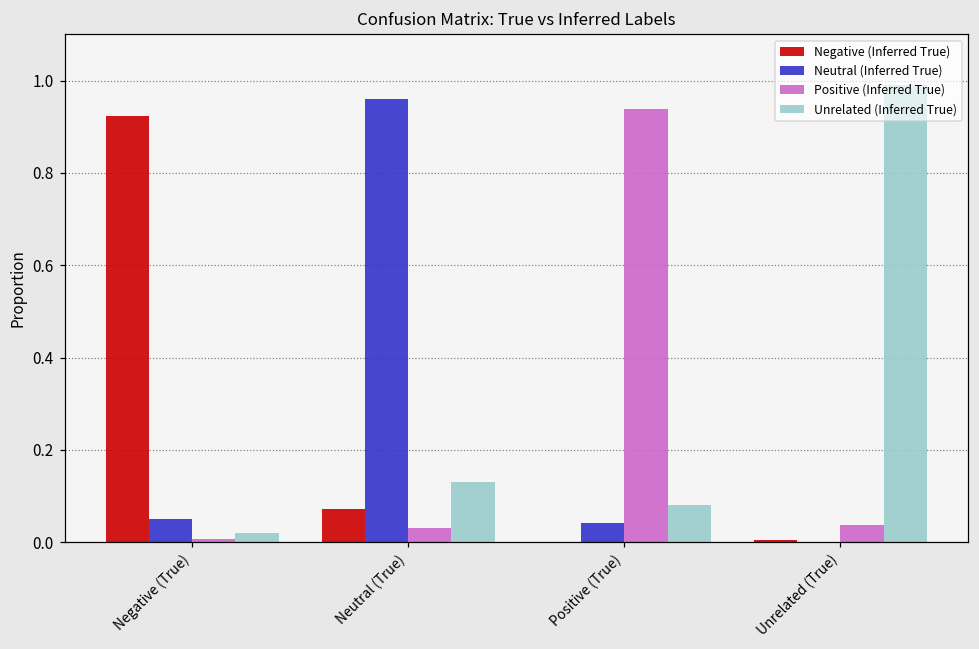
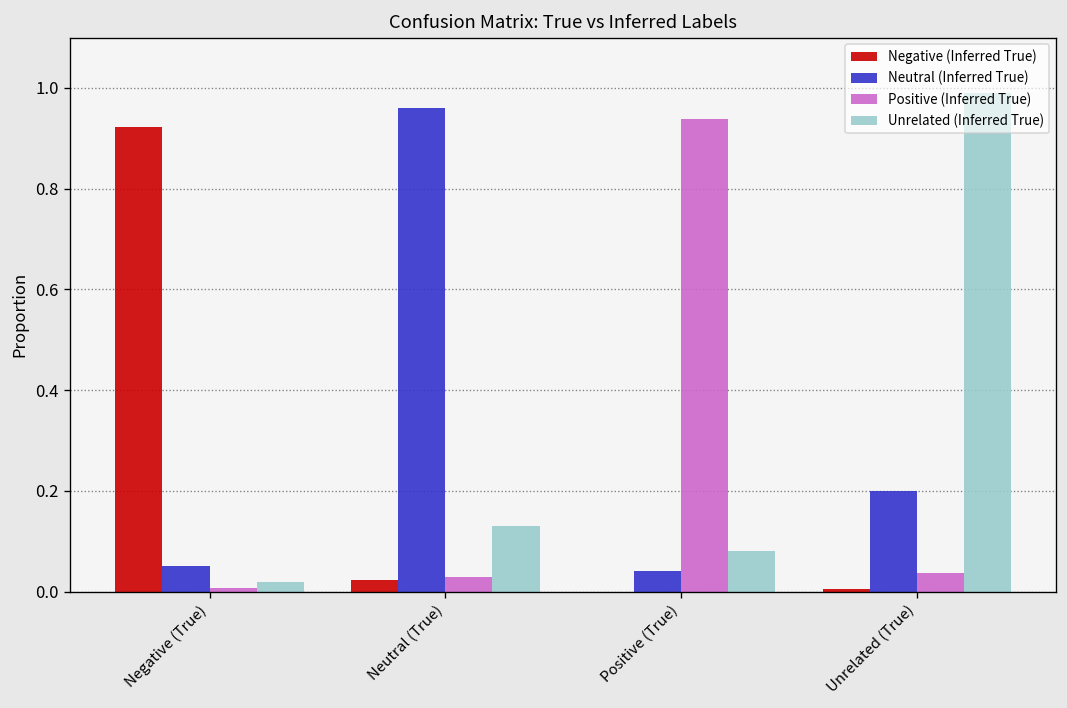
Negative (Inferred True), Neutral (True): 0.07 -> 0.02
Neutral (Inferred True), Unrelated (True): 0.0 -> 0.2
